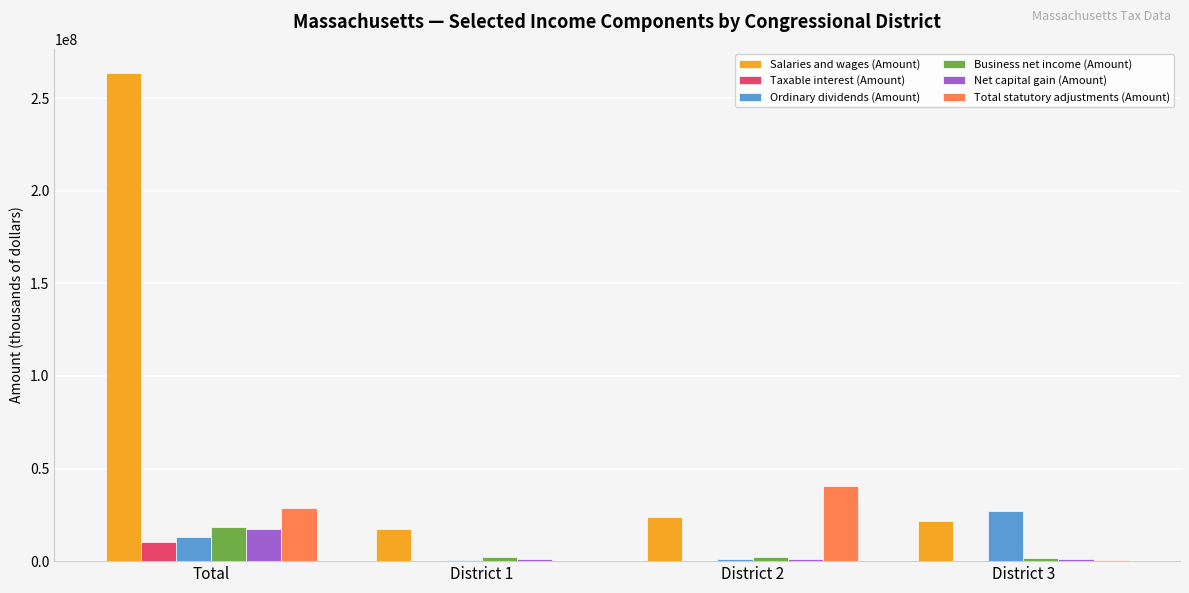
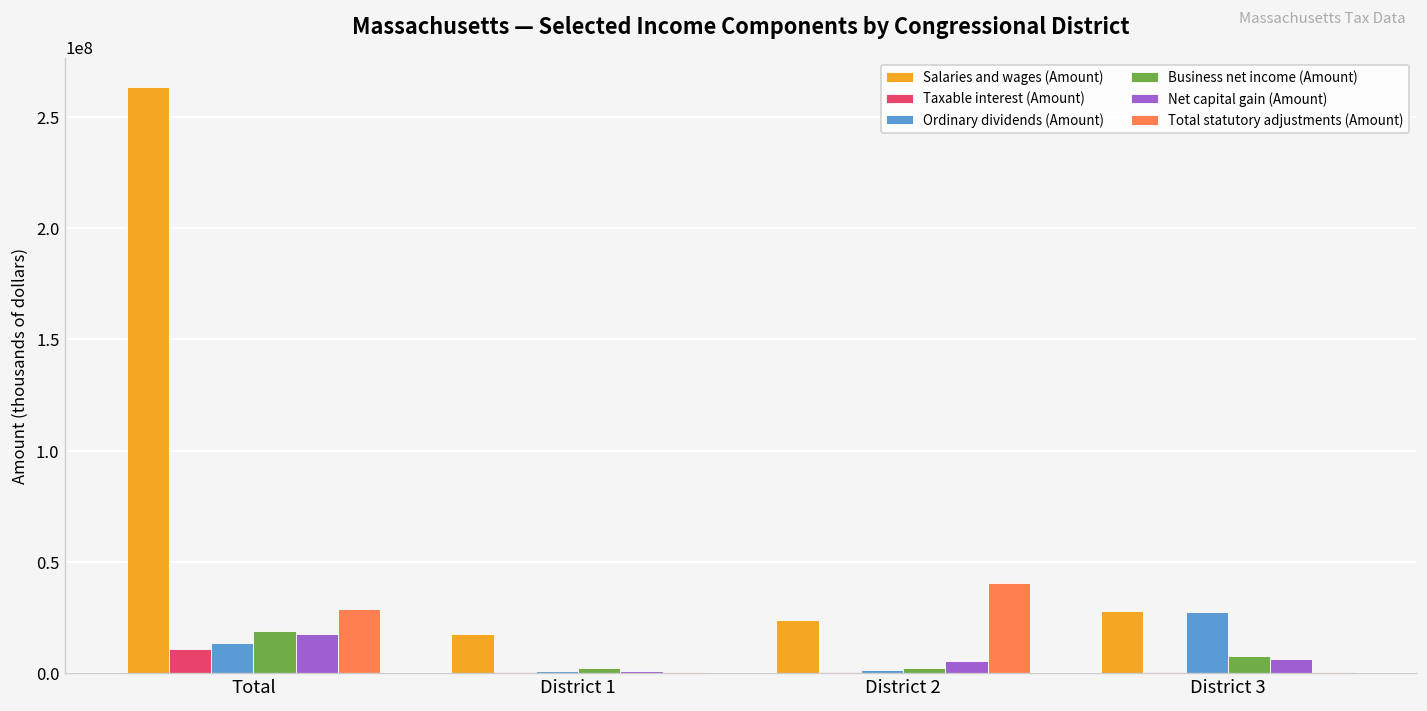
Net capital gain (Amount), District 2: 1000000 -> 5000000
Salaries and wages (Amount), District 3: 21000000 -> 28000000
Business net income (Amount), District 3: 2000000 -> 7000000
Net capital gain (Amount), District 3: 1000000 -> 6000000
